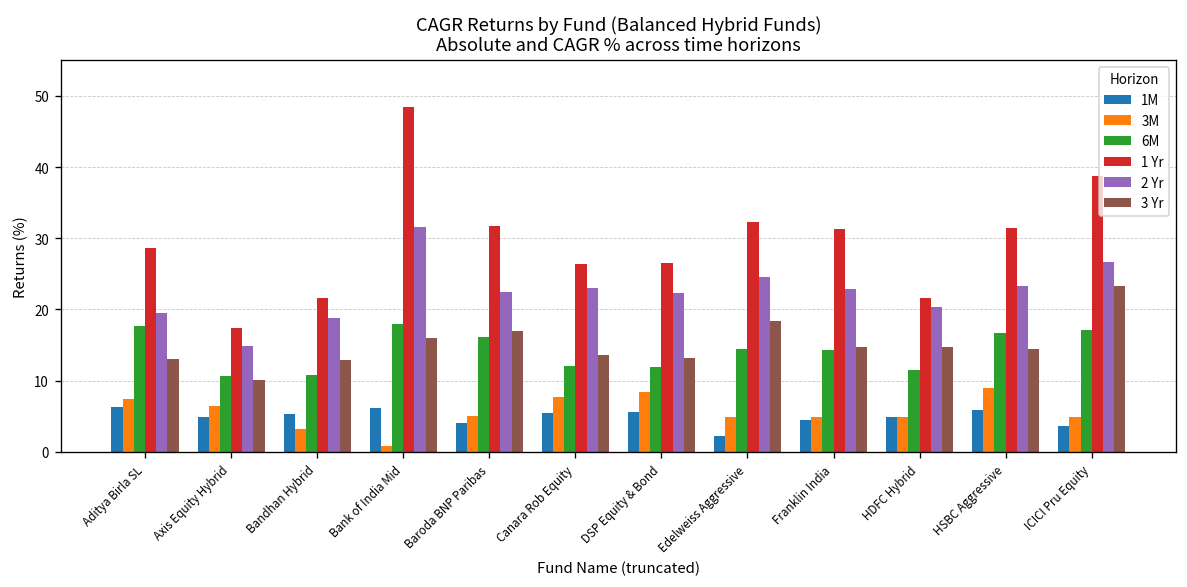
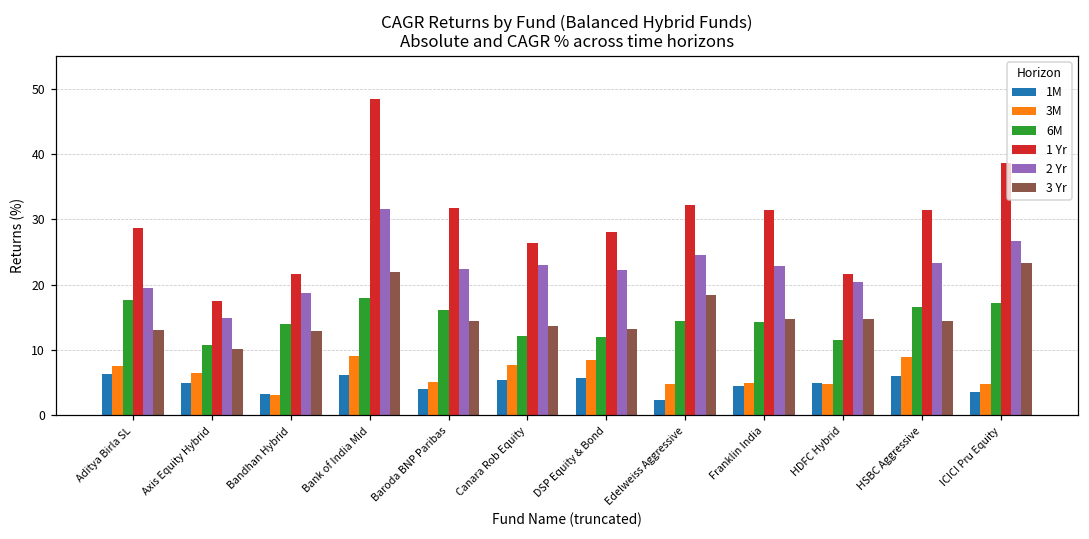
1M, Bandhan Hybrid: 5 -> 3
6M, Bandhan Hybrid: 11 -> 14
3M, Bank of India Mid: 1 -> 9
3 Yr, Bank of India Mid: 16 -> 22
3 Yr, Baroda BNP Paribas: 17 -> 14
1 Yr, DSP Equity & Bond: 27 -> 28
